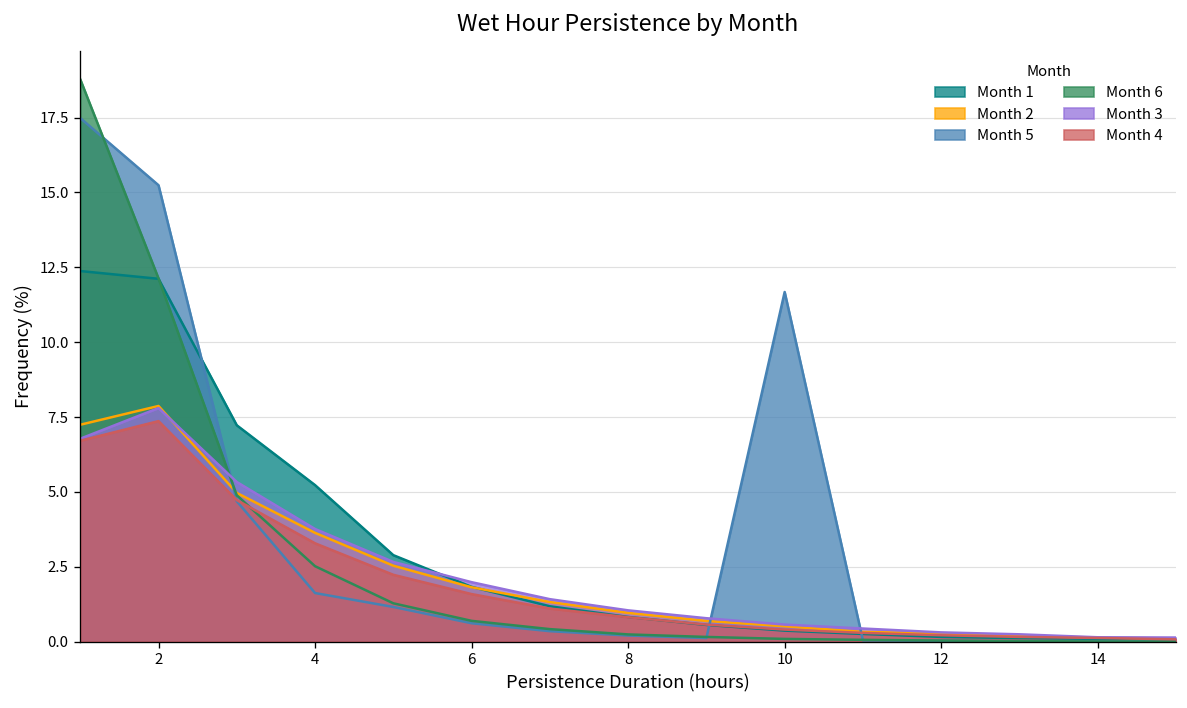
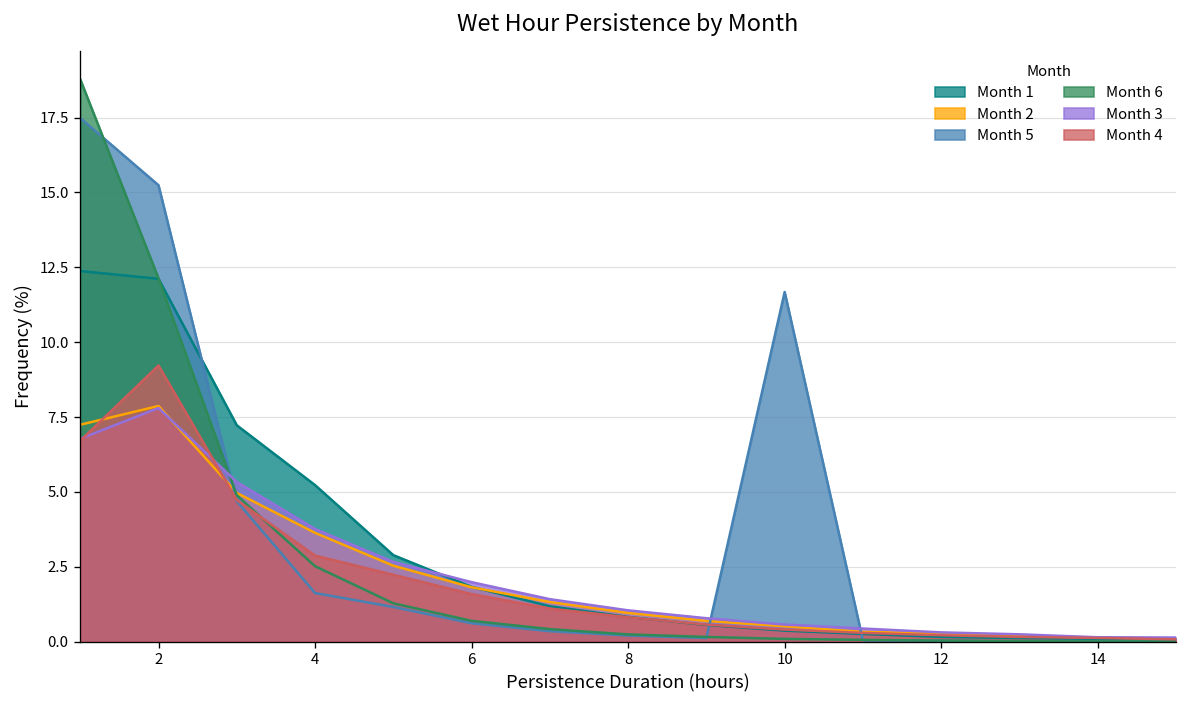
Month 4, 2: 7.4 -> 9.2
Month 4, 4: 3.3 -> 2.9
